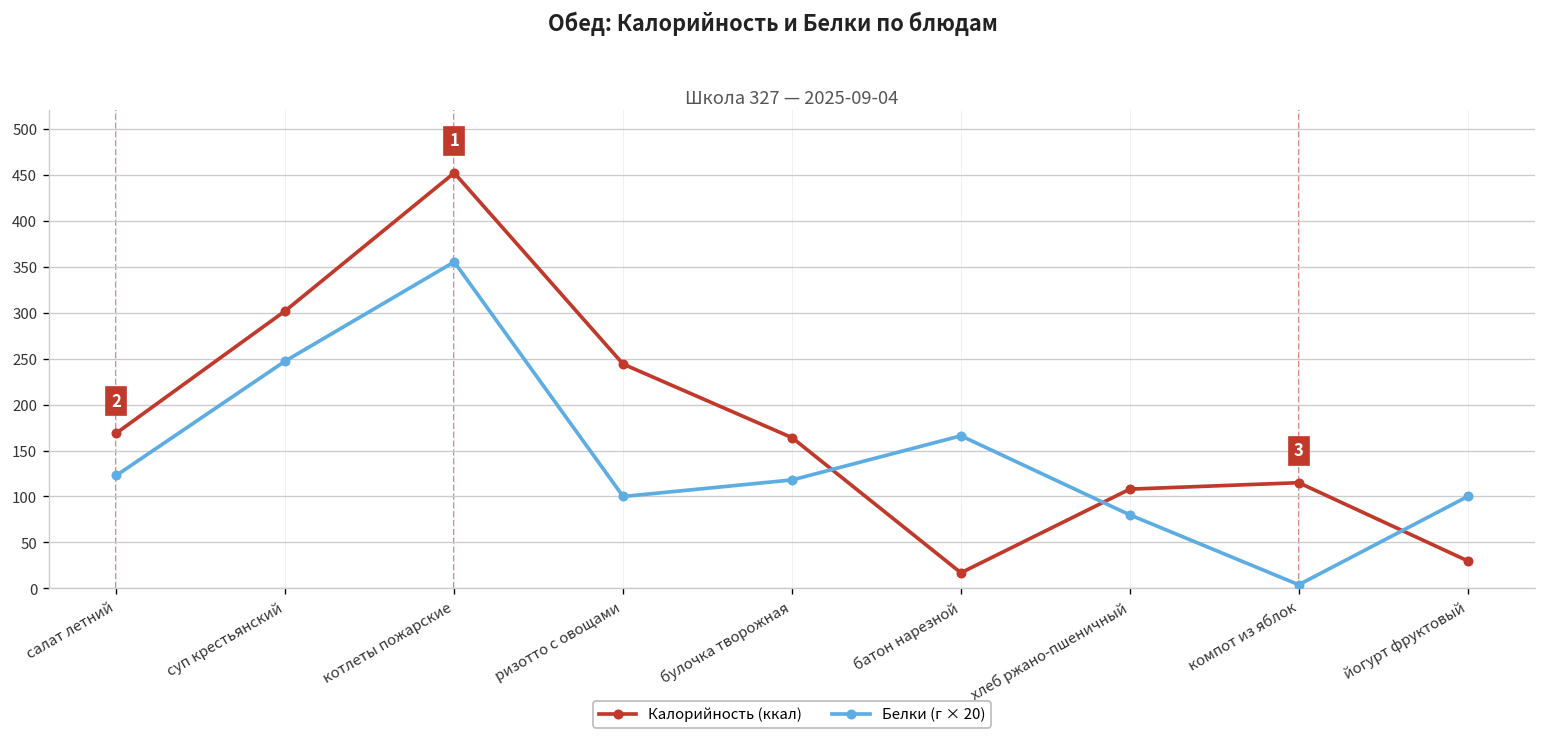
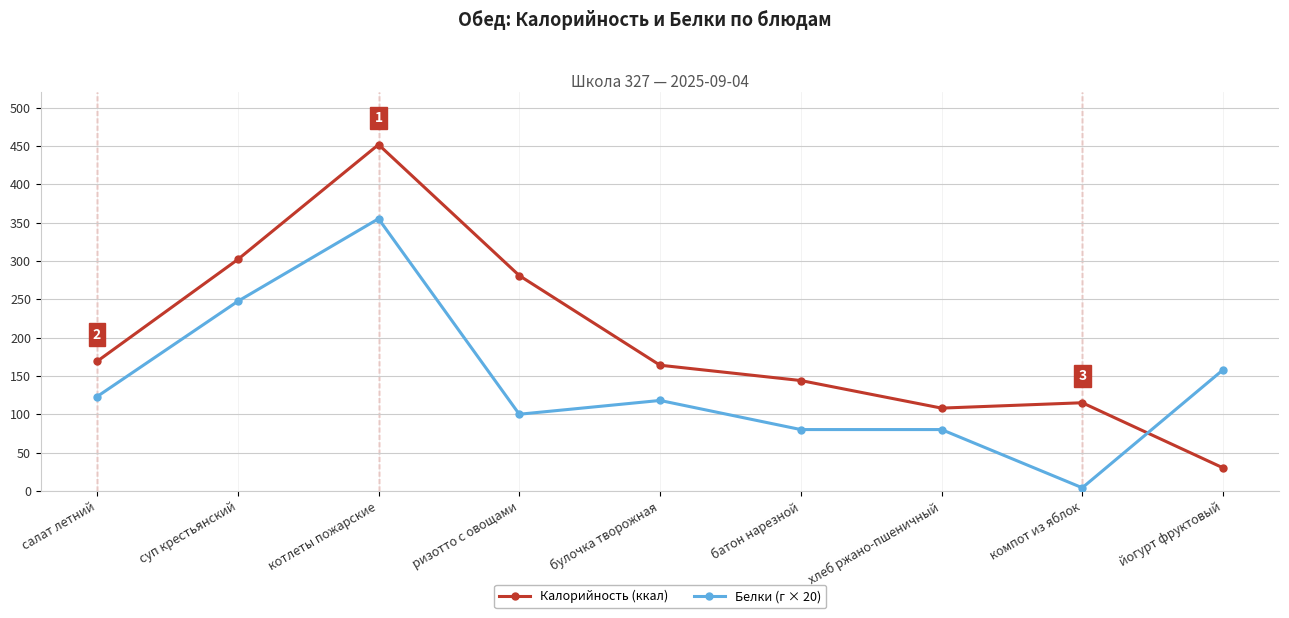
Калорийность (ккал), ризотто с овощами: 240 -> 280
Калорийность (ккал), батон нарезной: 20 -> 140
Белки (г × 20), батон нарезной: 170 -> 80
Белки (г × 20), йогурт фруктовый: 100 -> 160
